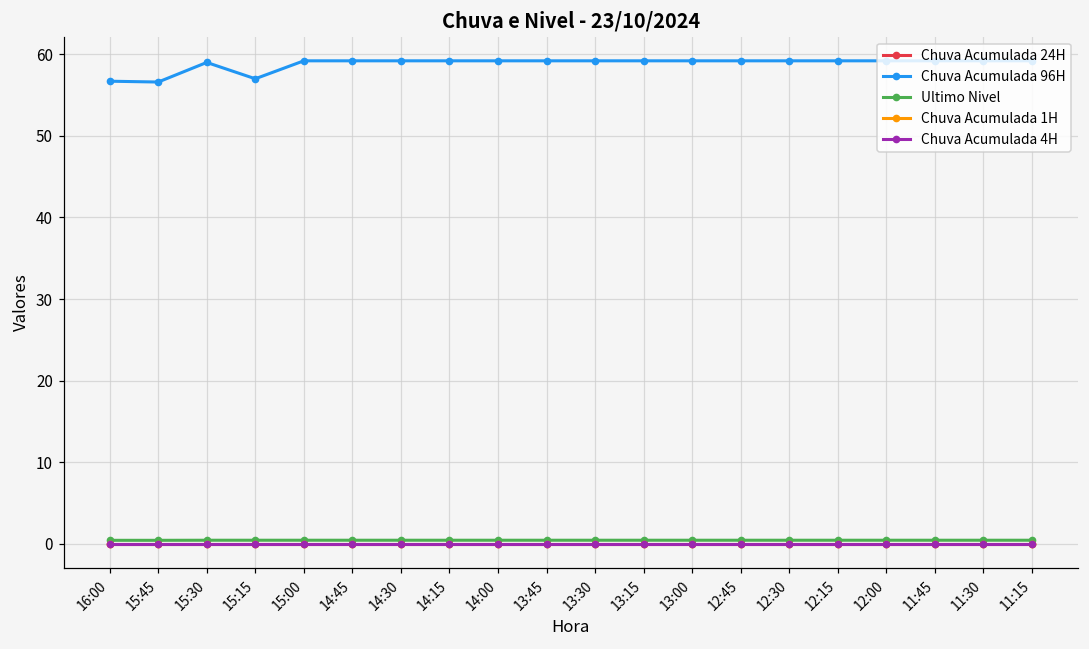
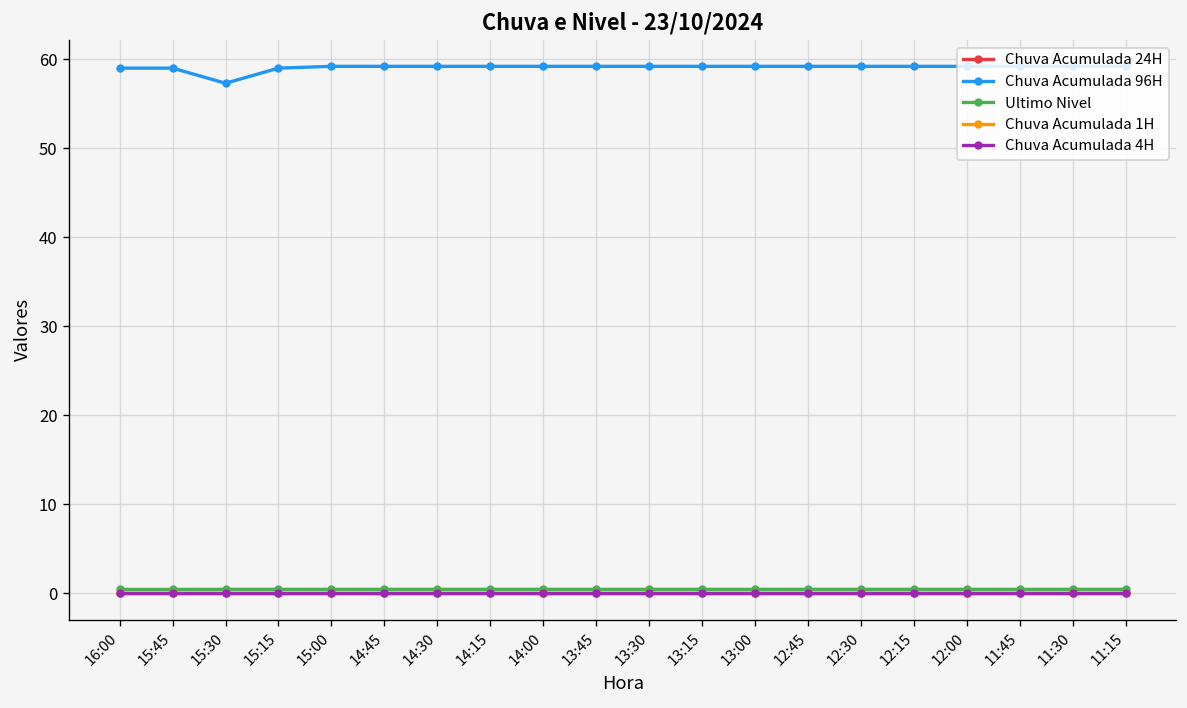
Chuva Acumulada 96H, 16:00: 57 -> 59
Chuva Acumulada 96H, 15:45: 57 -> 59
Chuva Acumulada 96H, 15:30: 59 -> 57
Chuva Acumulada 96H, 15:15: 57 -> 59
